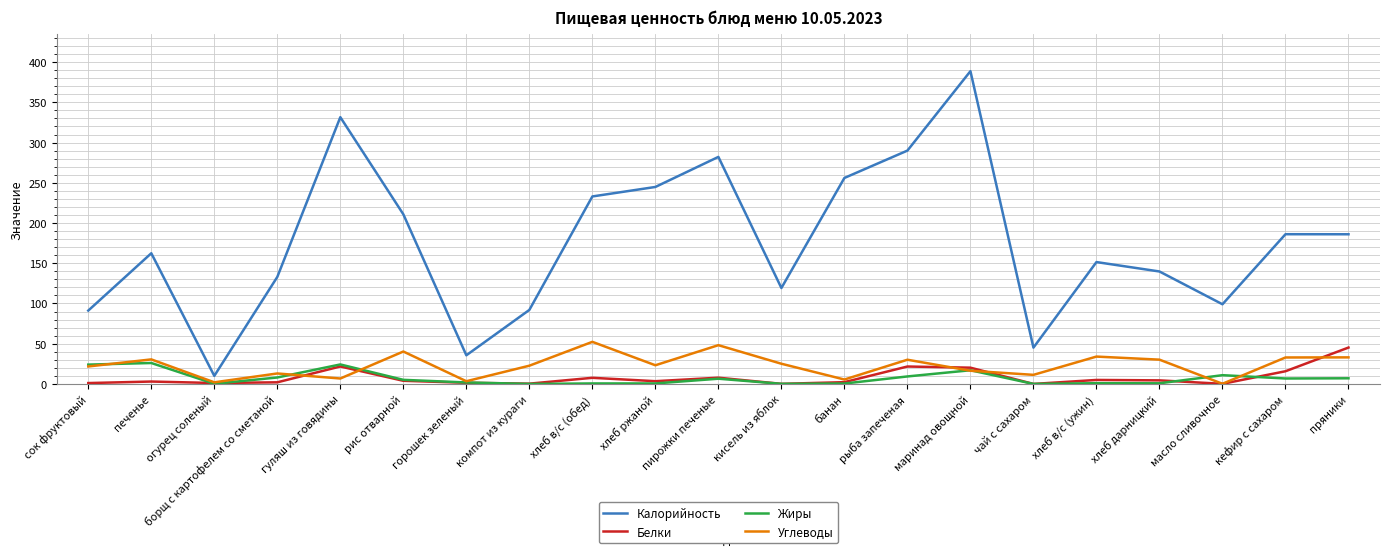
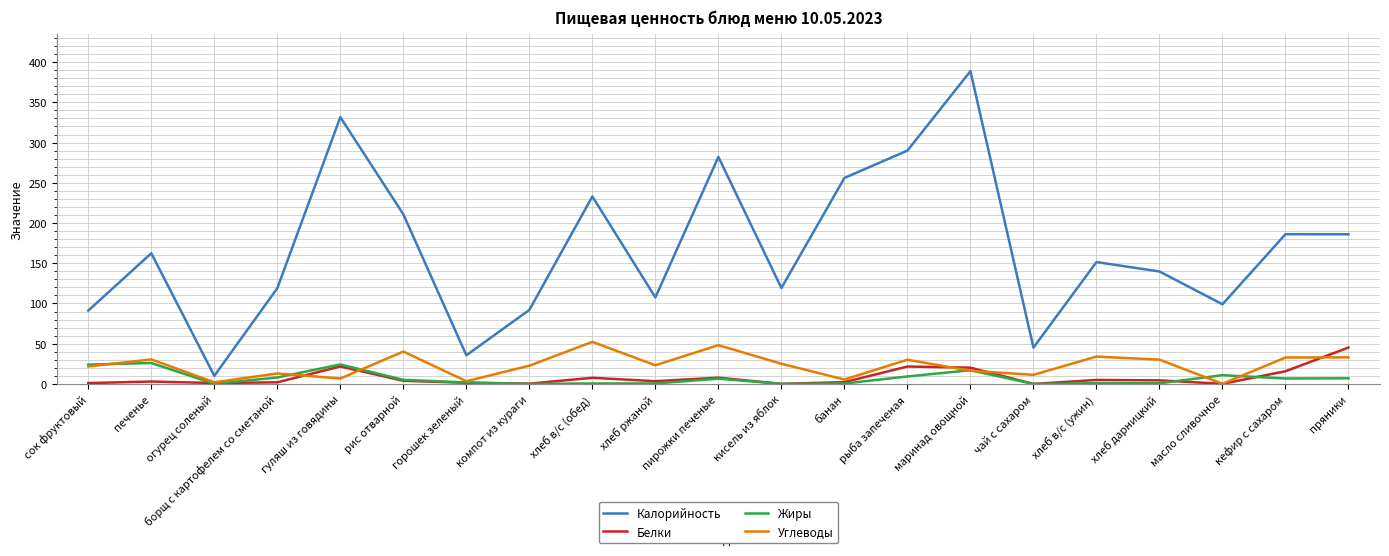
Калорийность, борщ с картофелем со сметаной: 130 -> 120
Калорийность, хлеб ржаной: 240 -> 110
